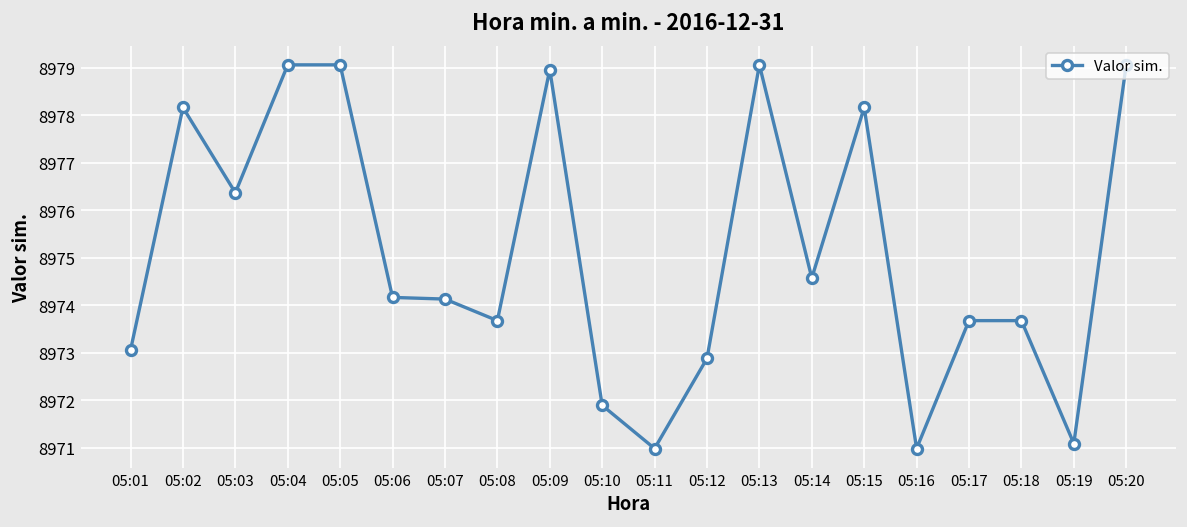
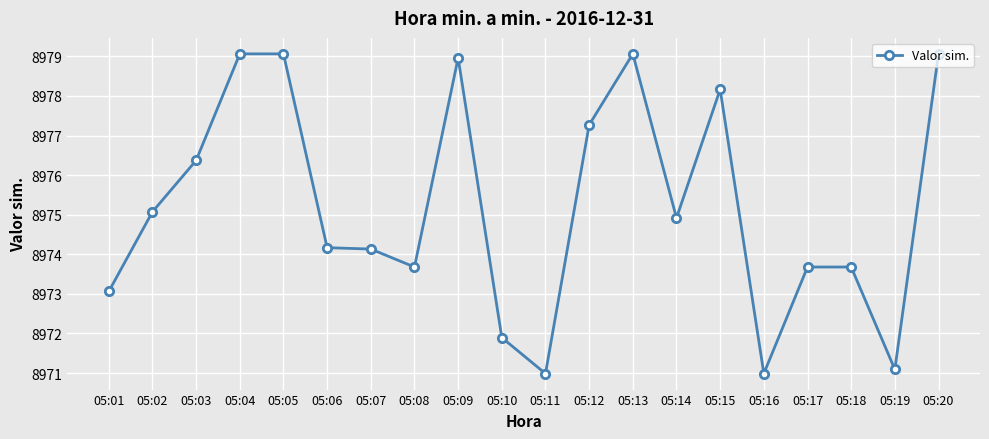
05:02: 8978.2 -> 8975.1
05:12: 8972.9 -> 8977.3
05:14: 8974.6 -> 8974.9
